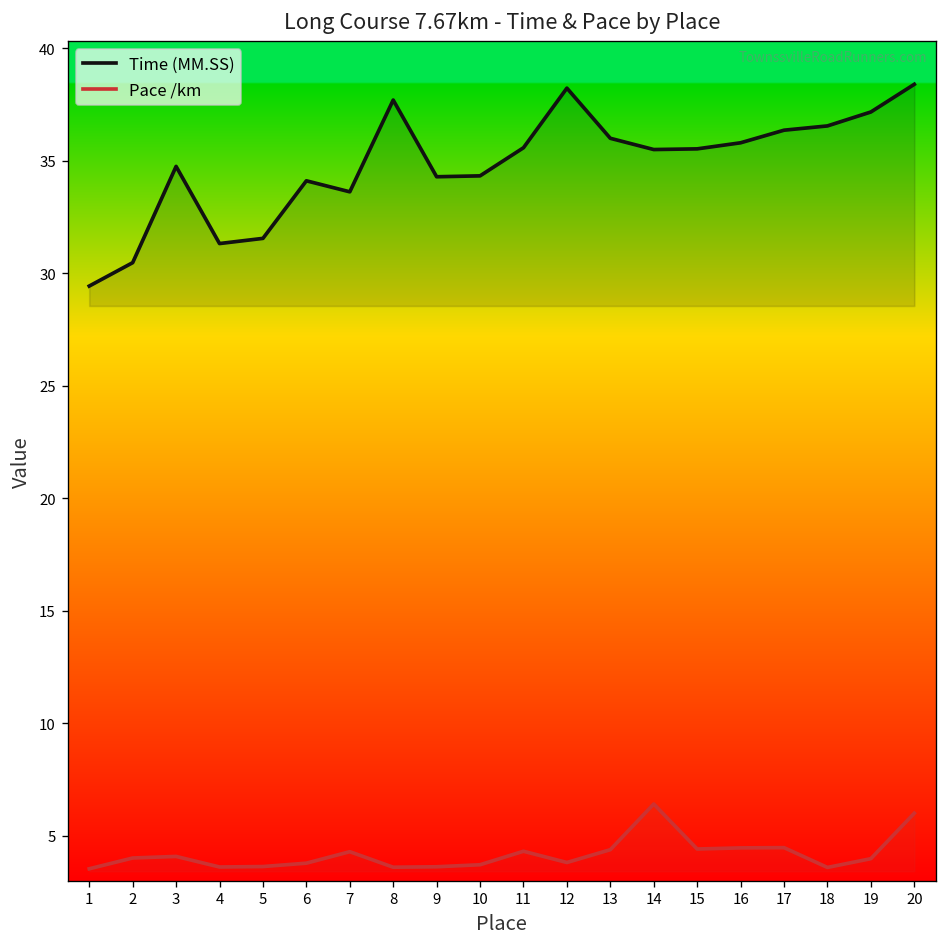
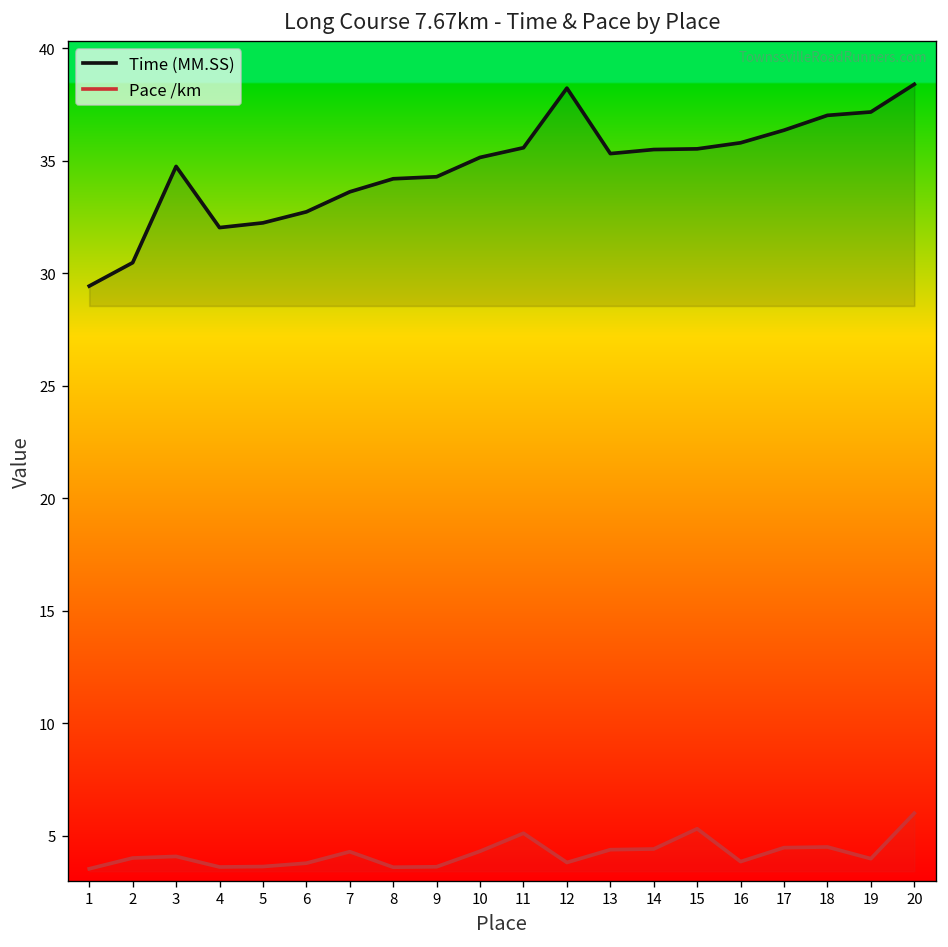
Time (MM.SS), 4: 31.3 -> 32.0
Time (MM.SS), 5: 31.6 -> 32.2
Time (MM.SS), 6: 34.1 -> 32.7
Time (MM.SS), 8: 37.7 -> 34.2
Time (MM.SS), 10: 34.3 -> 35.2
Pace /km, 10: 3.7 -> 4.3
Pace /km, 11: 4.3 -> 5.1
Time (MM.SS), 13: 36.0 -> 35.3
Pace /km, 14: 6.4 -> 4.4
Pace /km, 15: 4.4 -> 5.3
Pace /km, 16: 4.5 -> 3.8
Time (MM.SS), 18: 36.6 -> 37.0
Pace /km, 18: 3.6 -> 4.5
